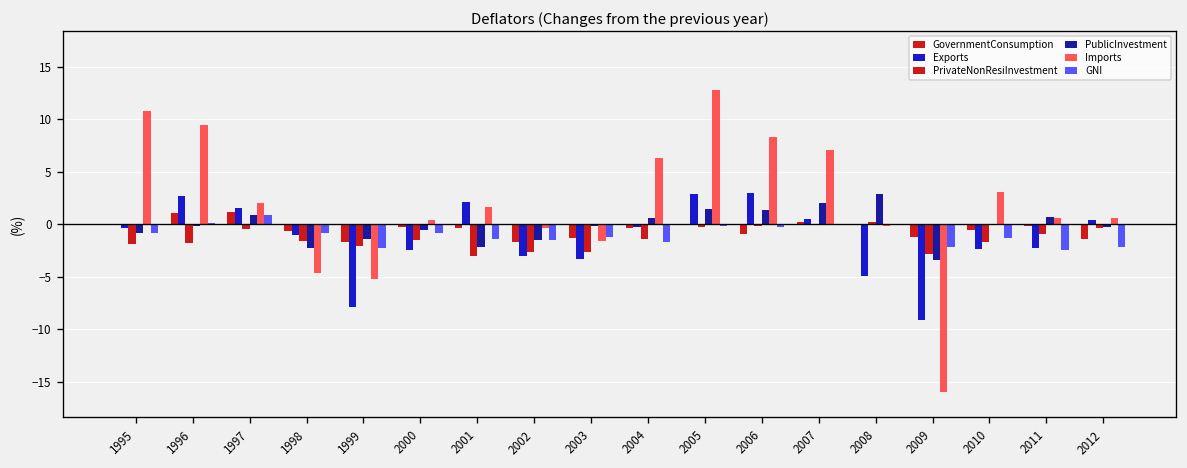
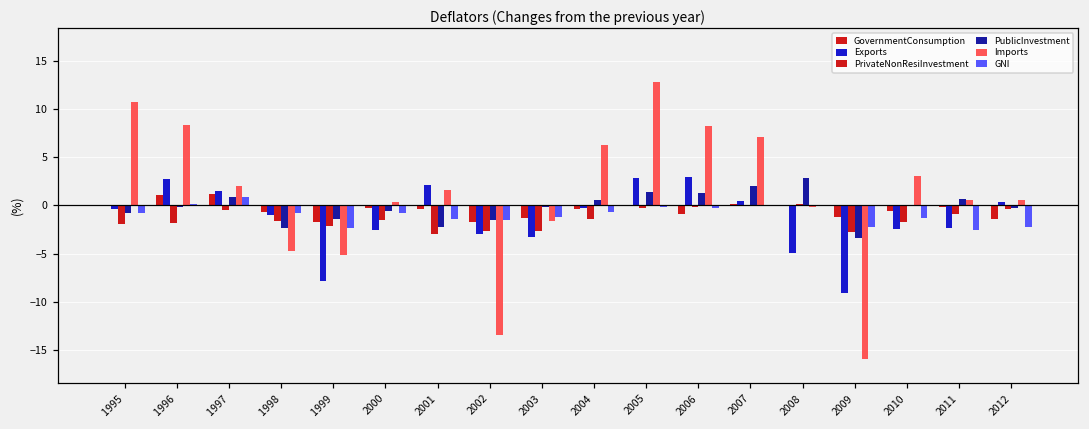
Imports, 1996: 9 -> 8
Imports, 2002: 0 -> -14
GNI, 2004: -2 -> -1
